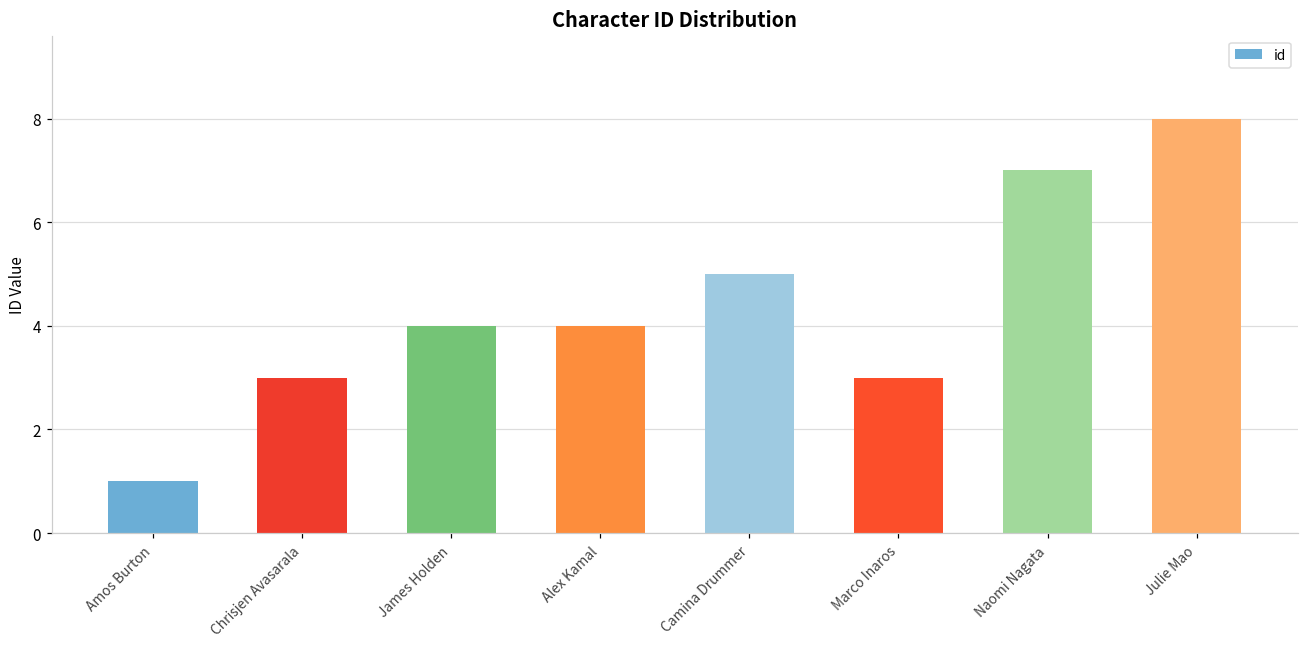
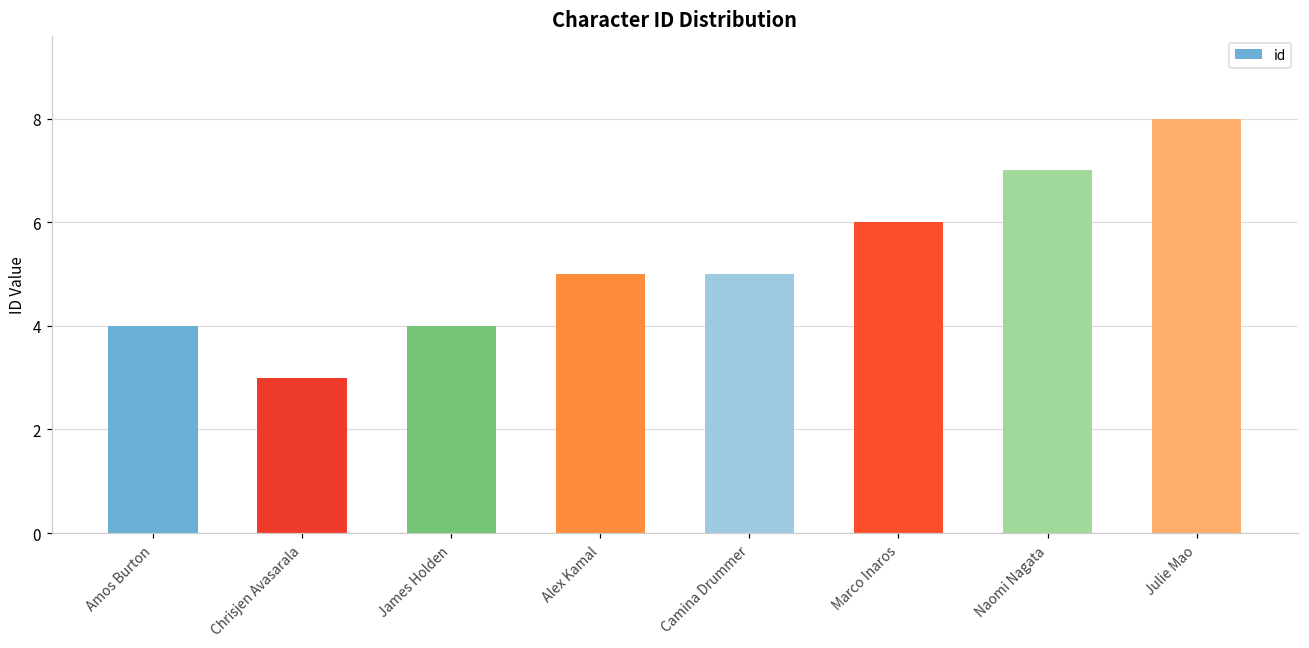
Amos Burton: 1 -> 4
Alex Kamal: 4 -> 5
Marco Inaros: 3 -> 6
